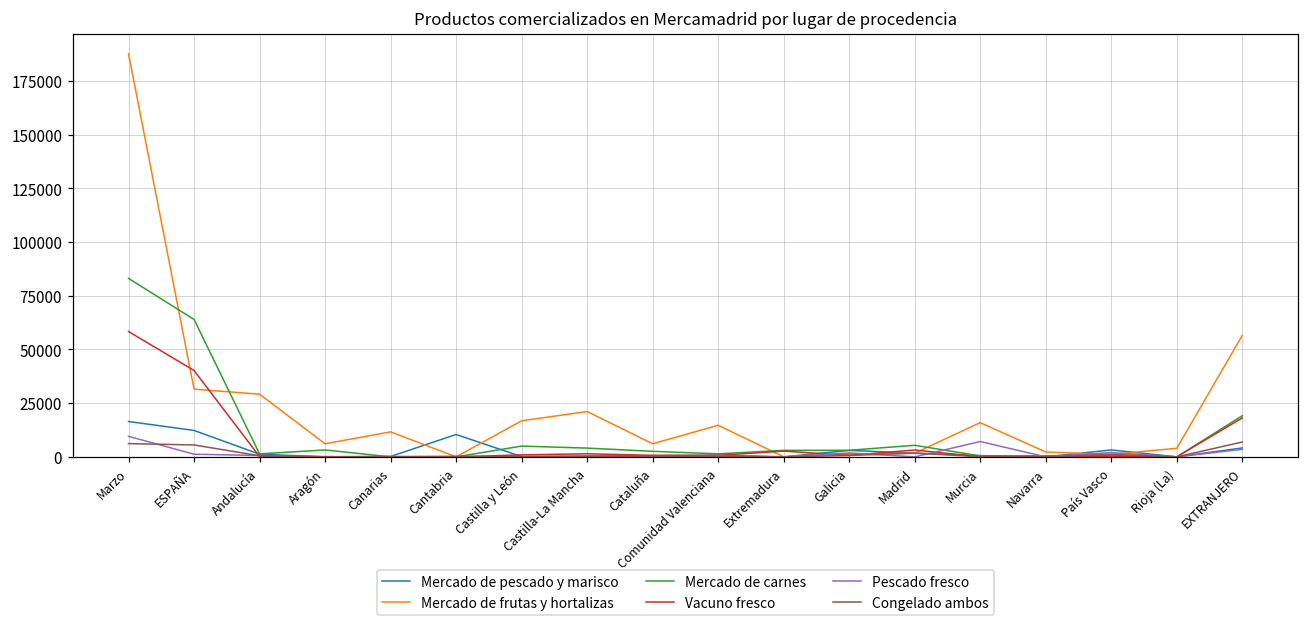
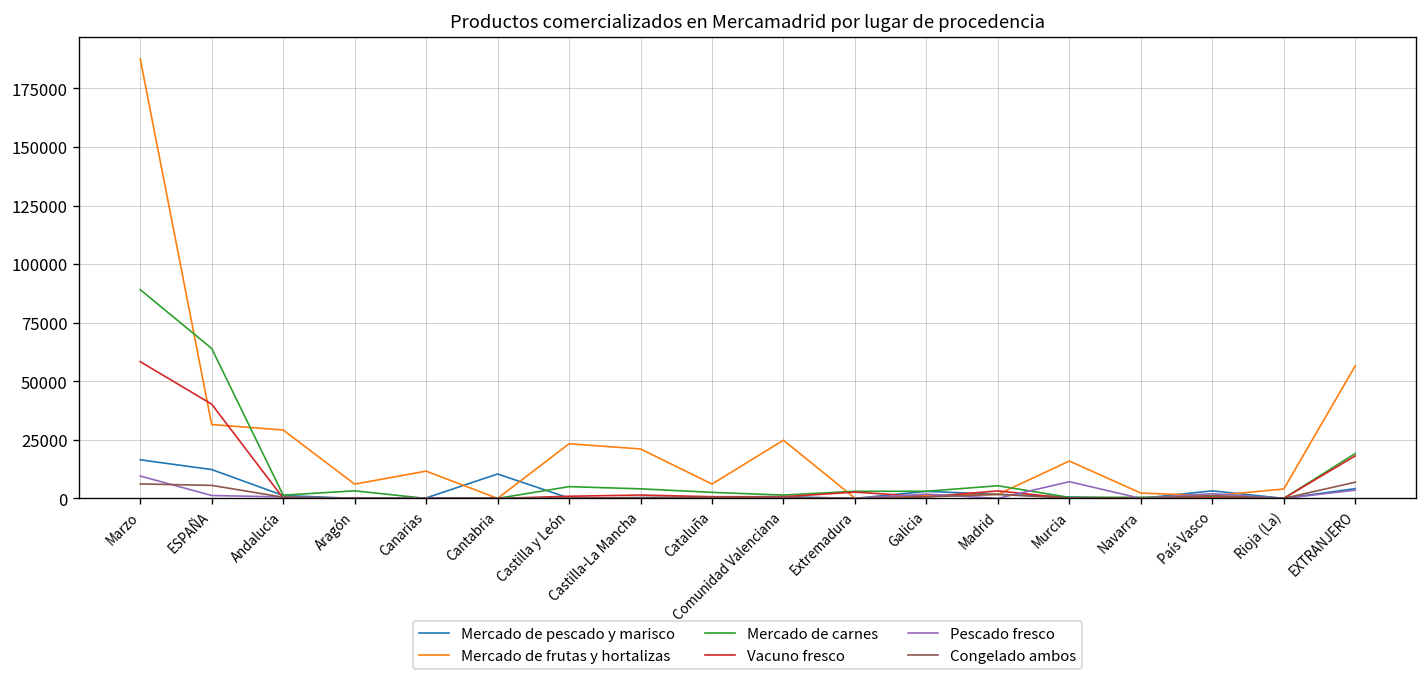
Mercado de carnes, Marzo: 83000 -> 89000
Mercado de frutas y hortalizas, Castilla y León: 17000 -> 23000
Mercado de frutas y hortalizas, Comunidad Valenciana: 15000 -> 25000
